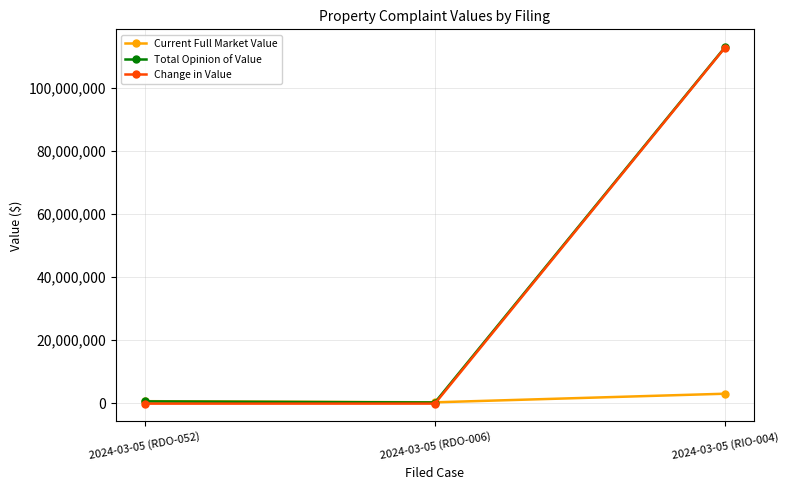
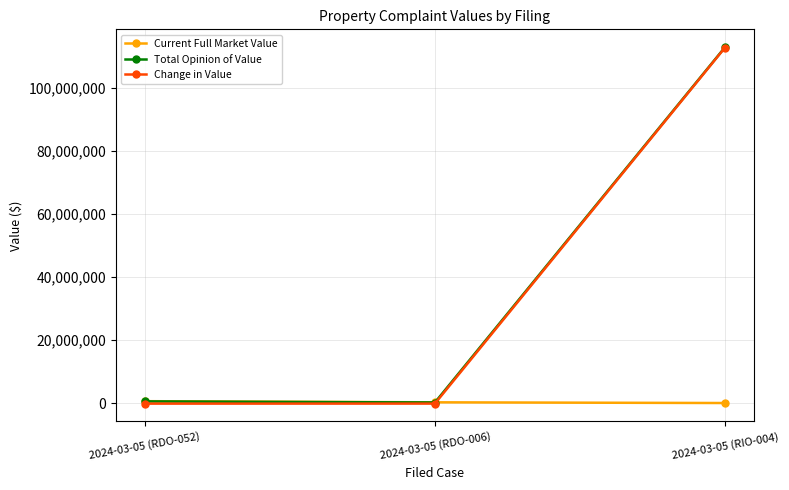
Current Full Market Value, 2024-03-05 (RIO-004): 3,000,000 -> 0
